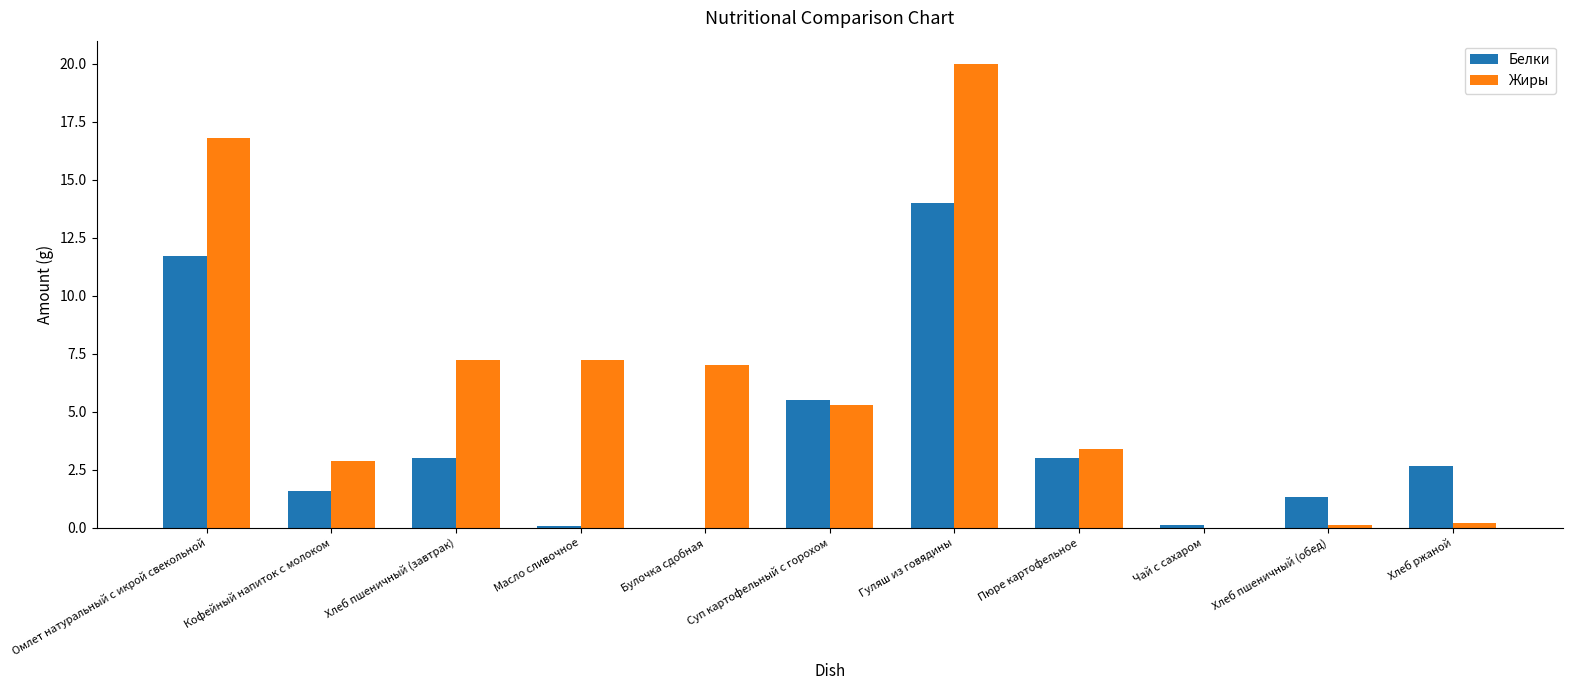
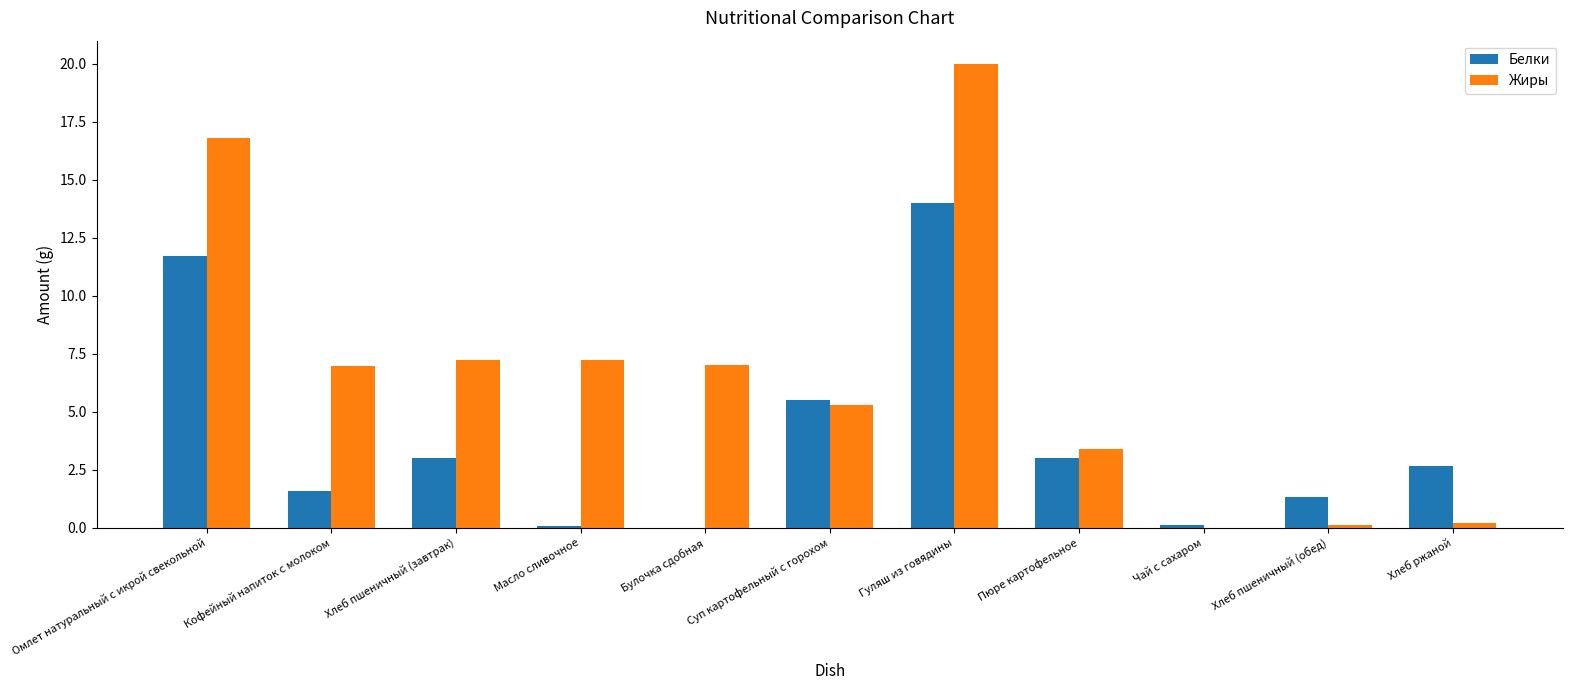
Жиры, Кофейный напиток с молоком: 2.9 -> 7.0
